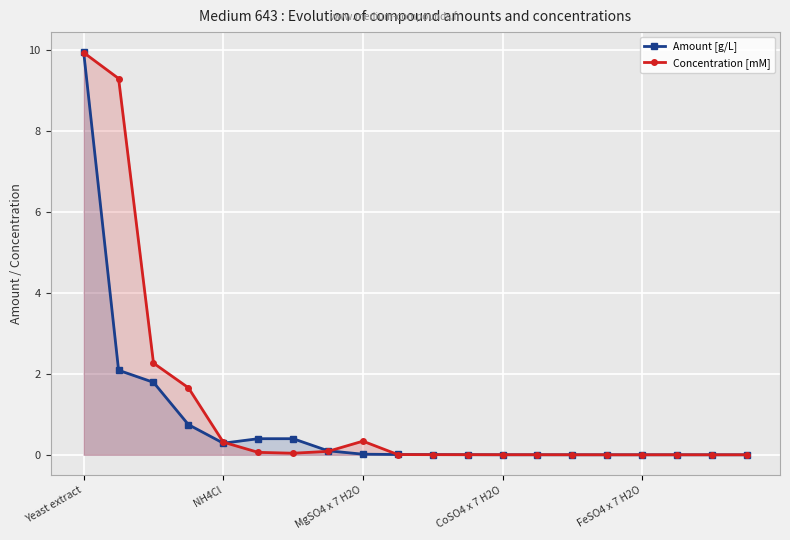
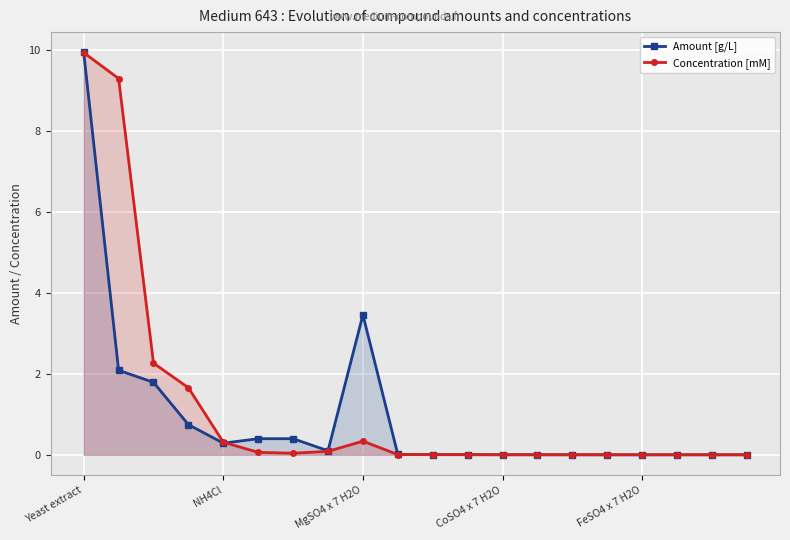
Amount [g/L], MgSO4 x 7 H2O: 0.0 -> 3.5
